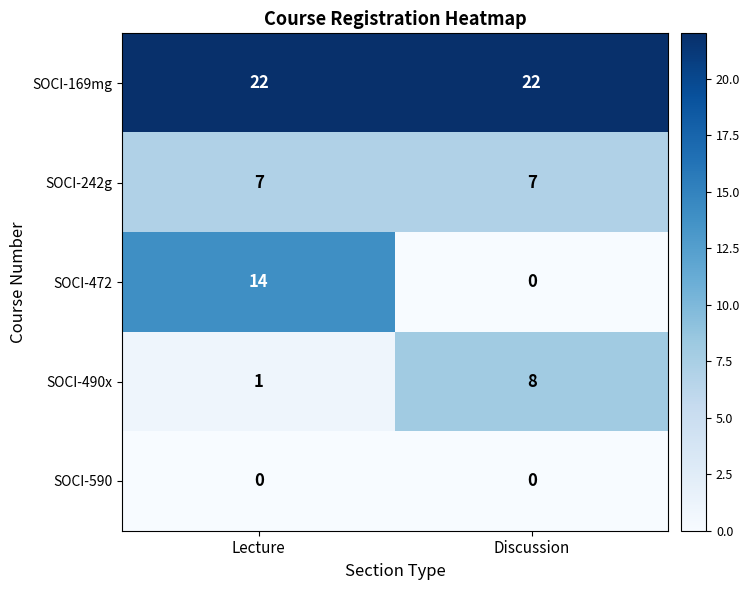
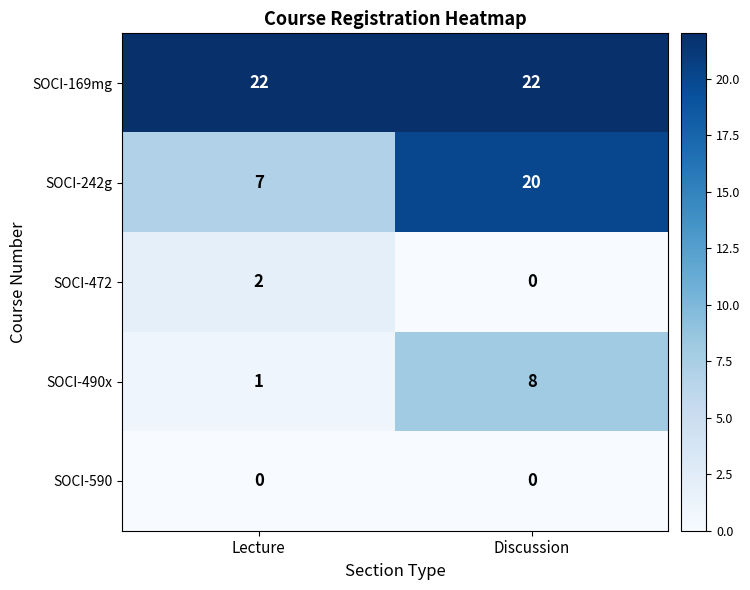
SOCI-242g, Discussion: 7 -> 20
SOCI-472, Lecture: 14 -> 2
